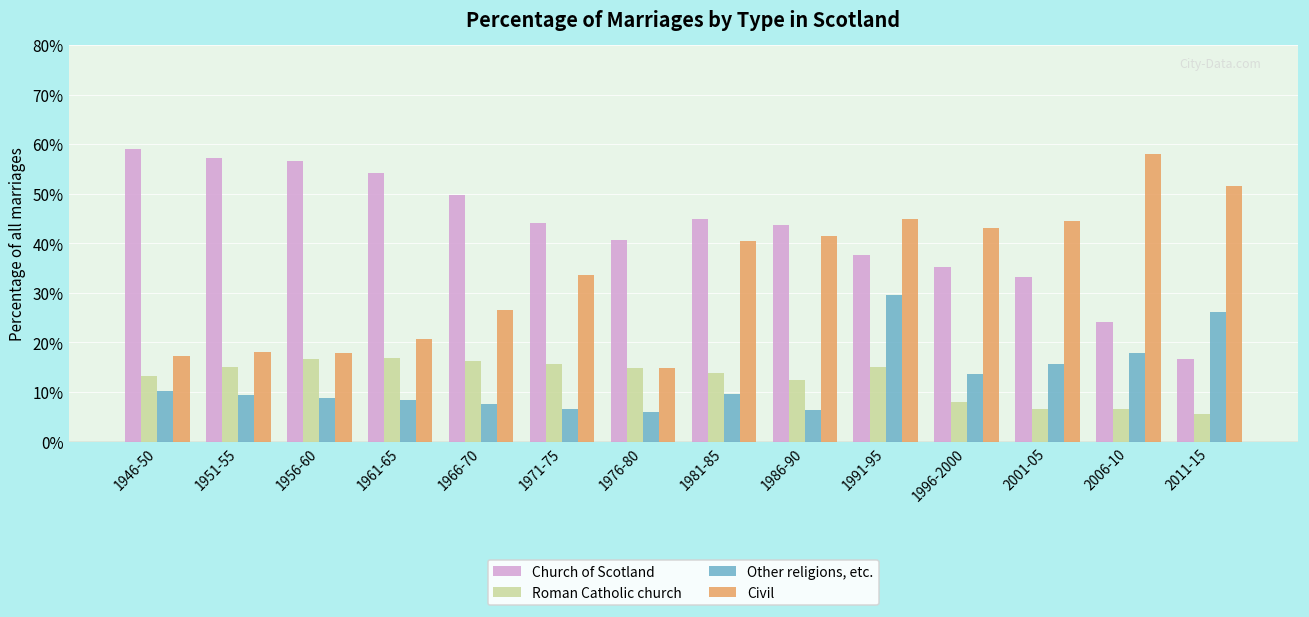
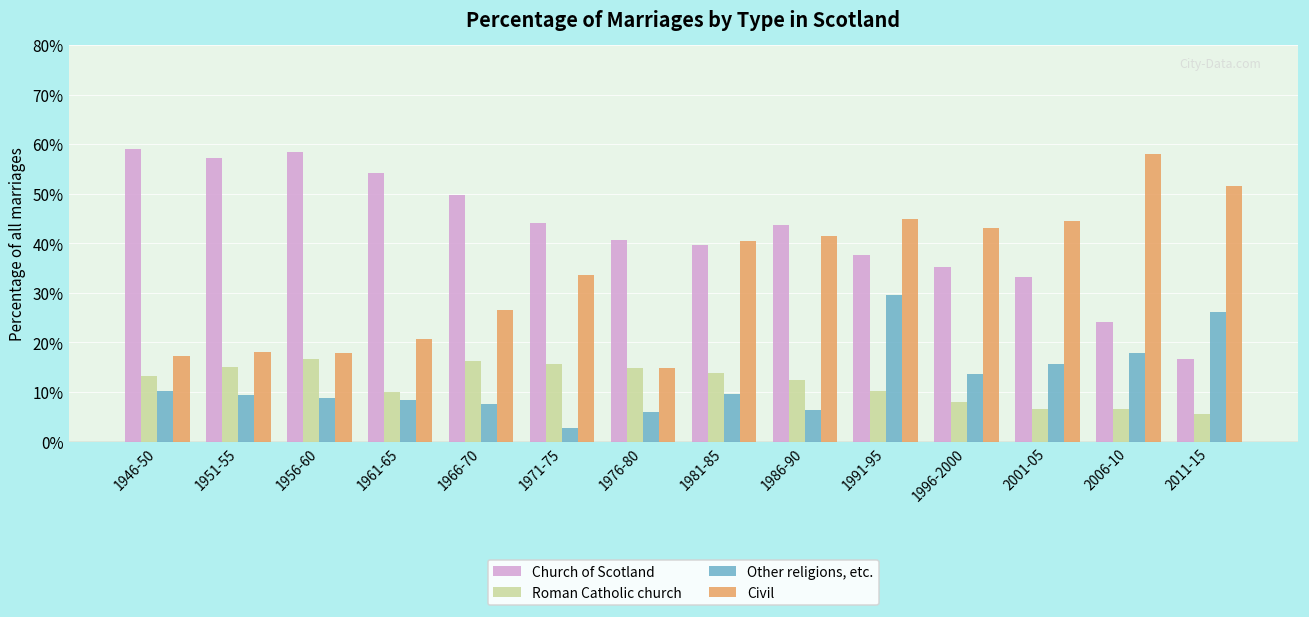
Church of Scotland, 1956-60: 57% -> 59%
Roman Catholic church, 1961-65: 17% -> 10%
Other religions, etc., 1971-75: 7% -> 3%
Church of Scotland, 1981-85: 45% -> 40%
Roman Catholic church, 1991-95: 15% -> 10%
